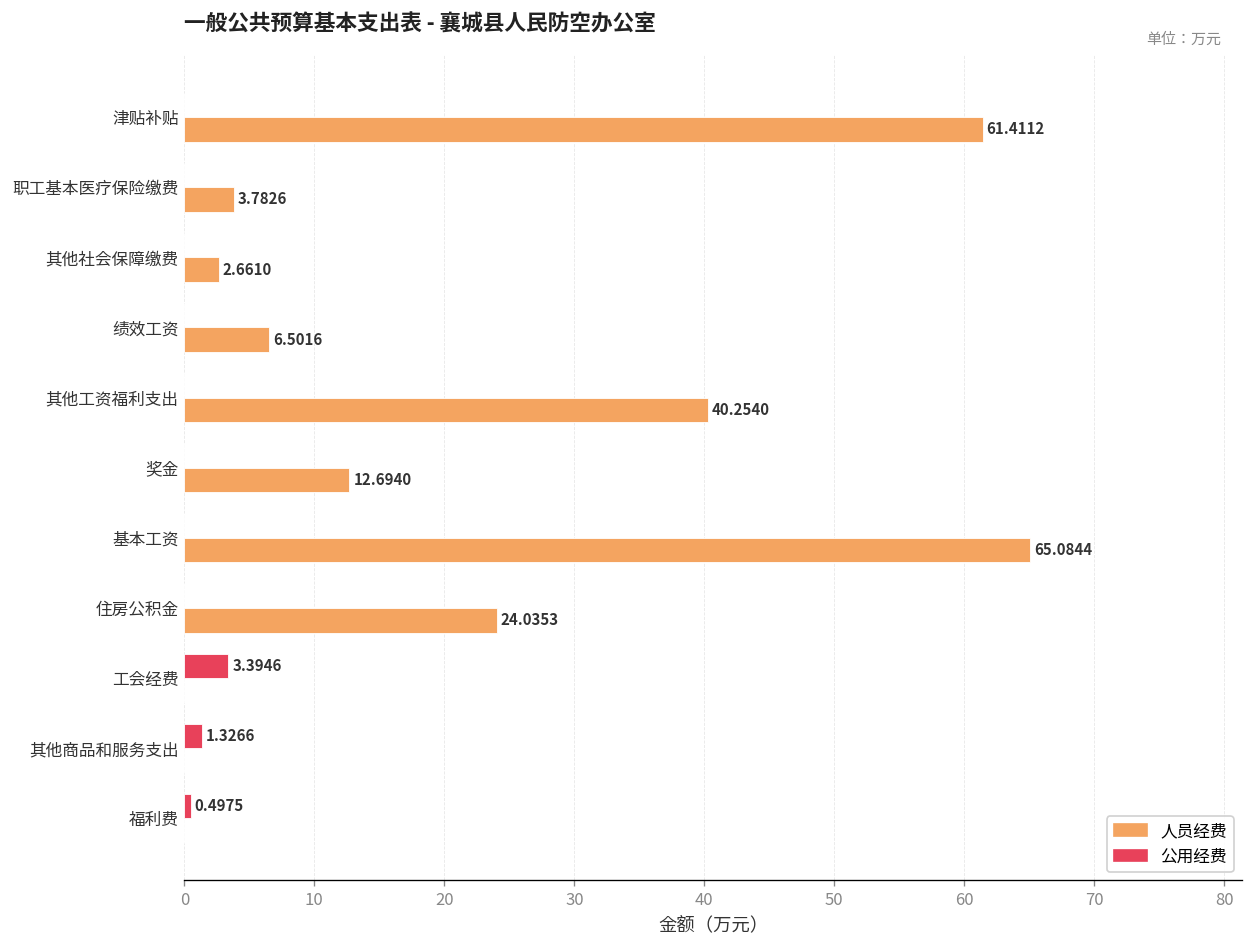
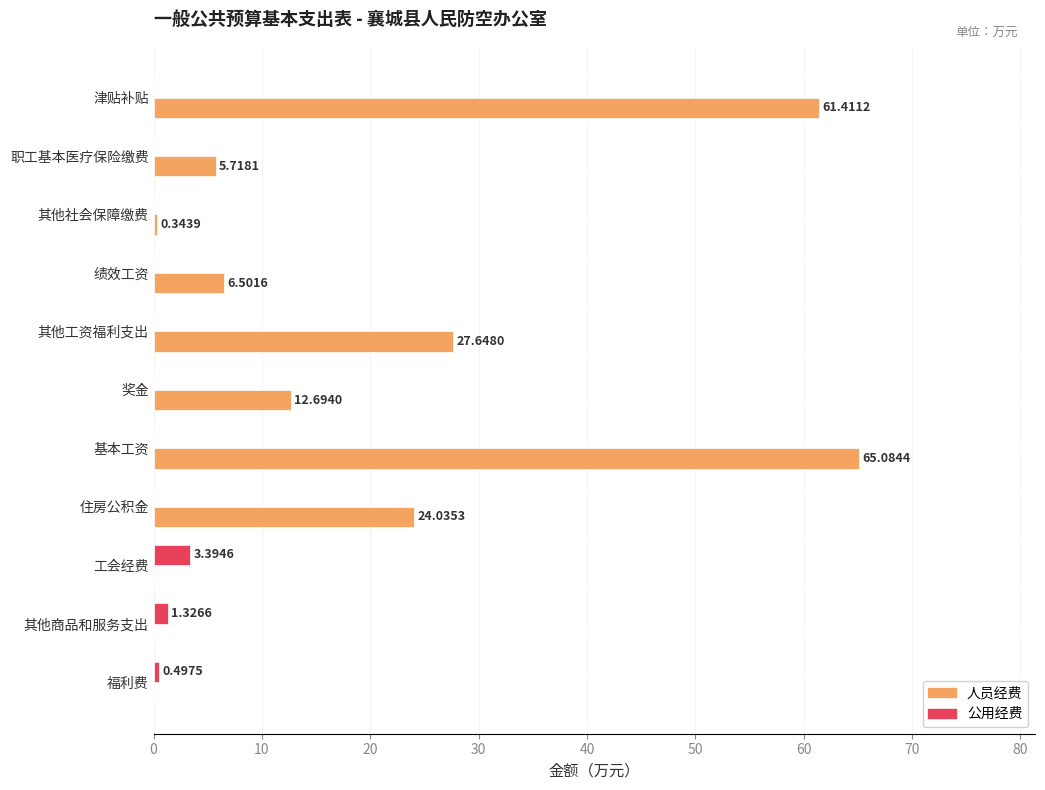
人员经费, 职工基本医疗保险缴费: 3.7826 -> 5.7181
人员经费, 其他社会保障缴费: 2.6610 -> 0.3439
人员经费, 其他工资福利支出: 40.2540 -> 27.6480
